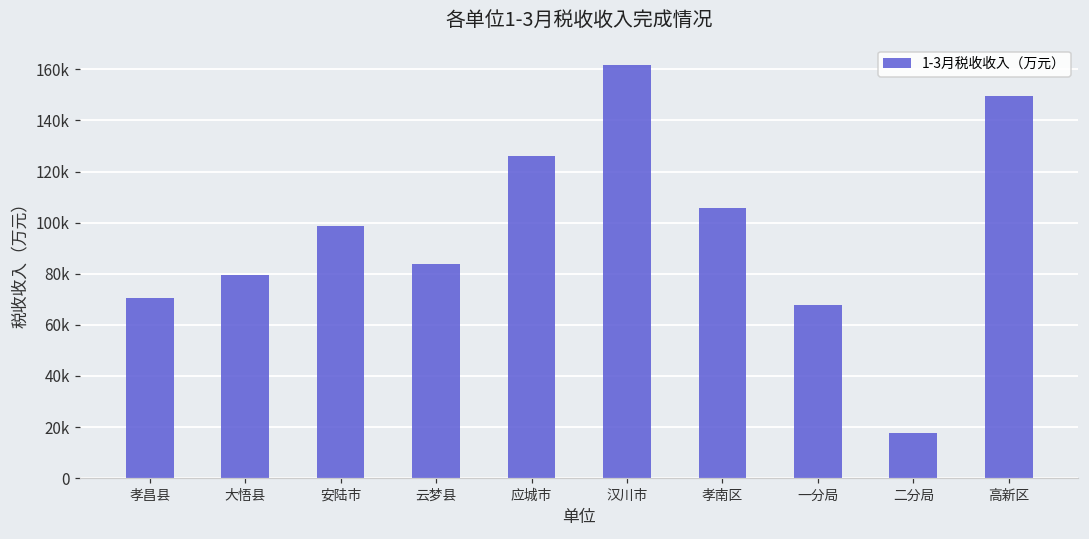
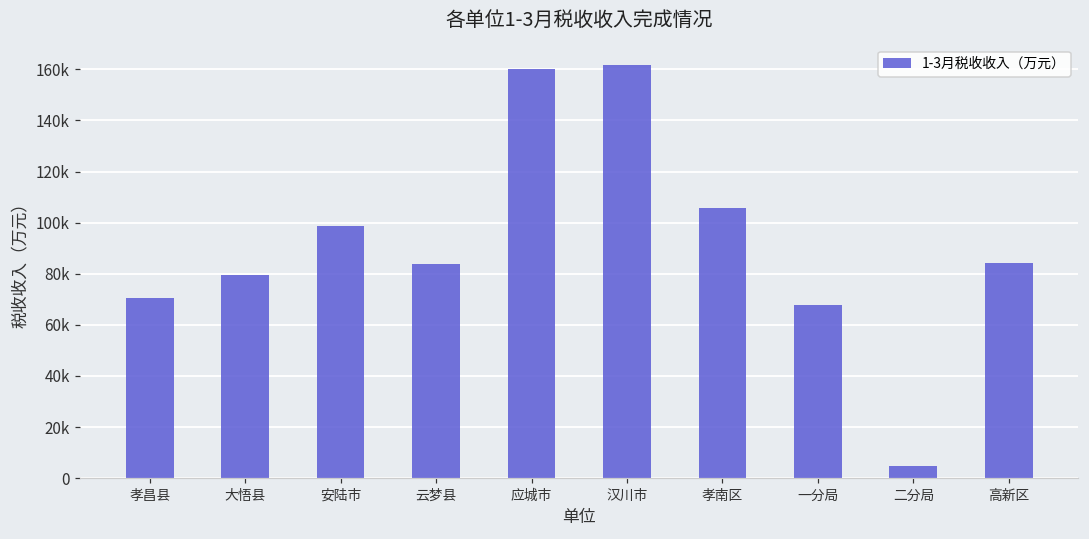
应城市: 126000 -> 160000
二分局: 18000 -> 5000
高新区: 150000 -> 84000
